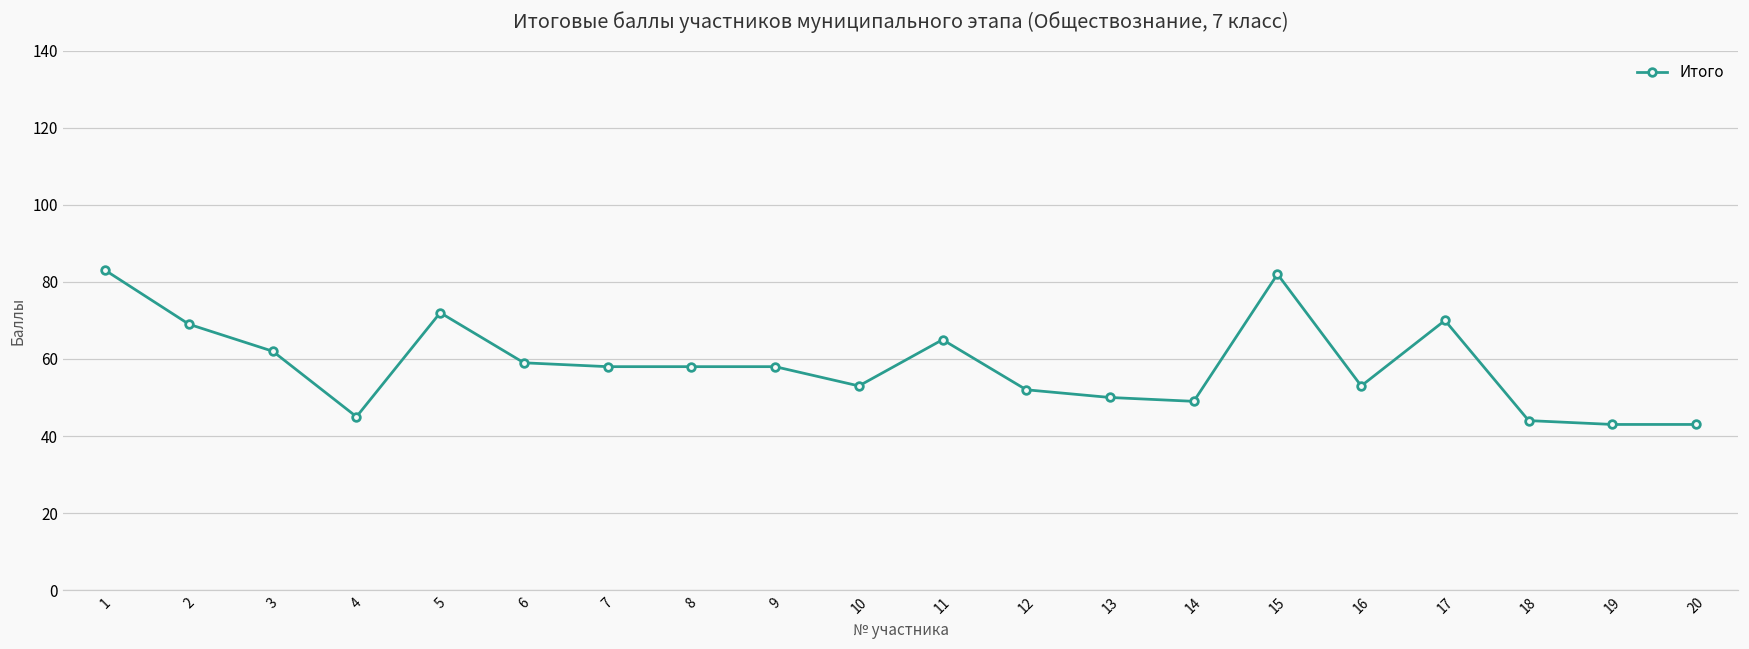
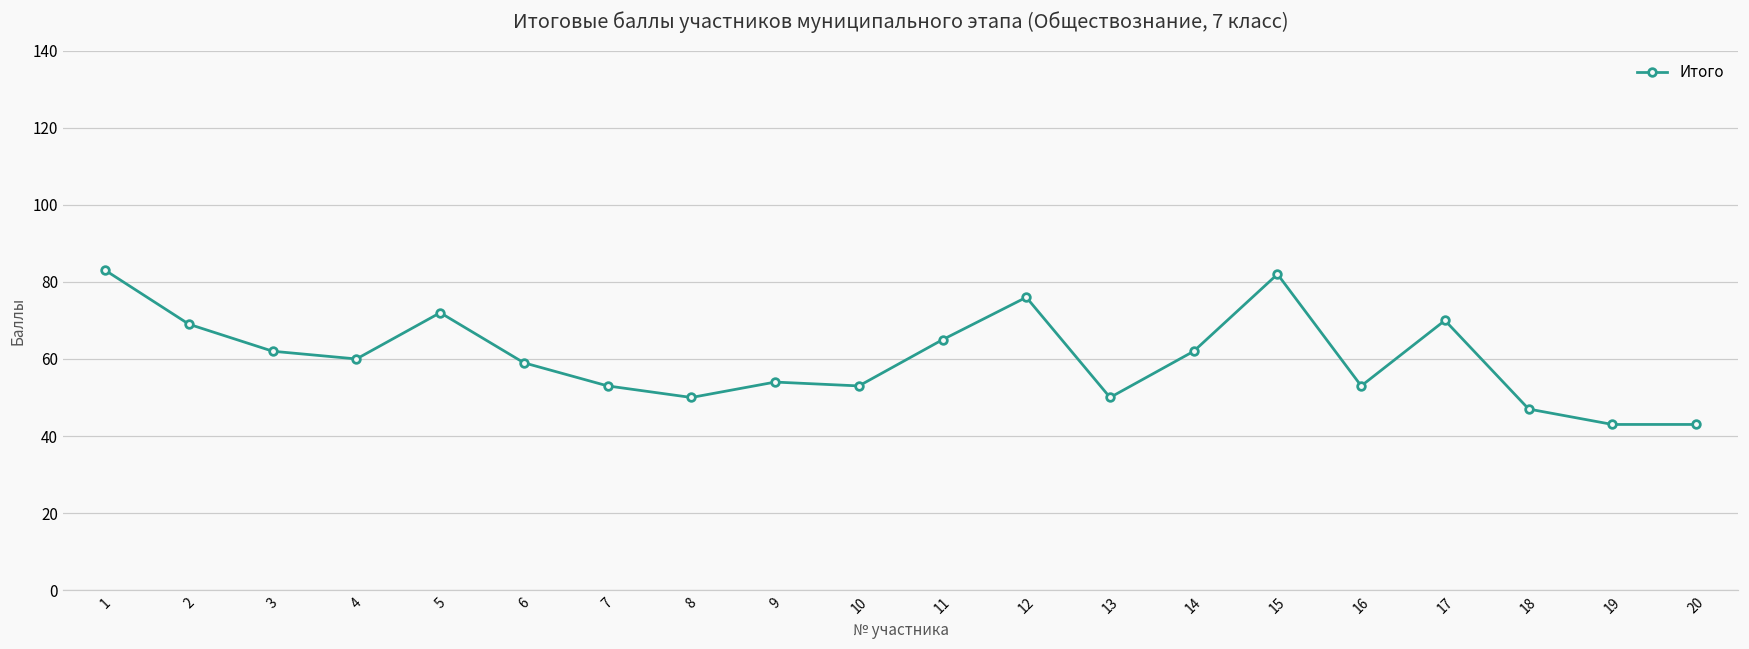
4: 45 -> 60
7: 58 -> 53
8: 58 -> 50
9: 58 -> 54
12: 52 -> 76
14: 49 -> 62
18: 44 -> 47
